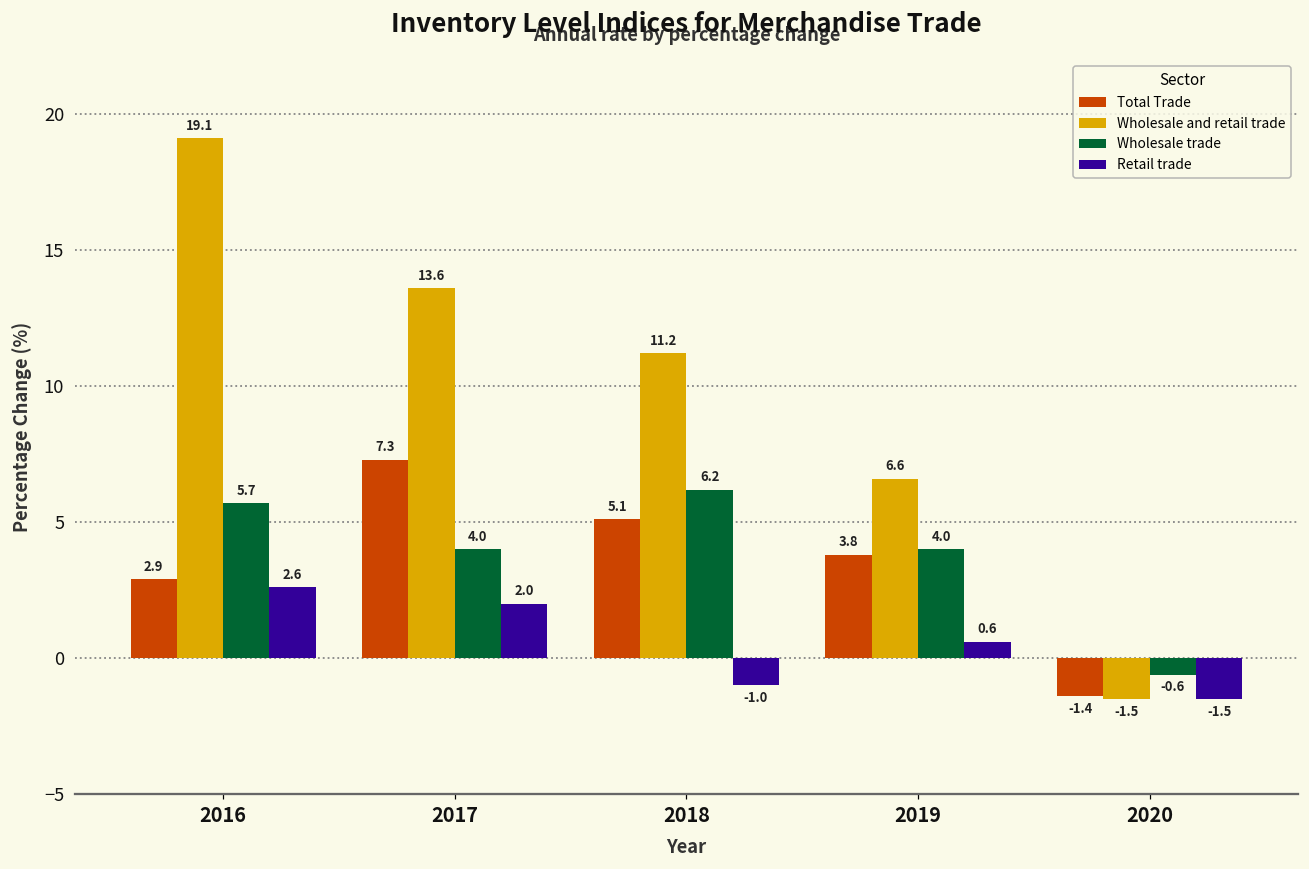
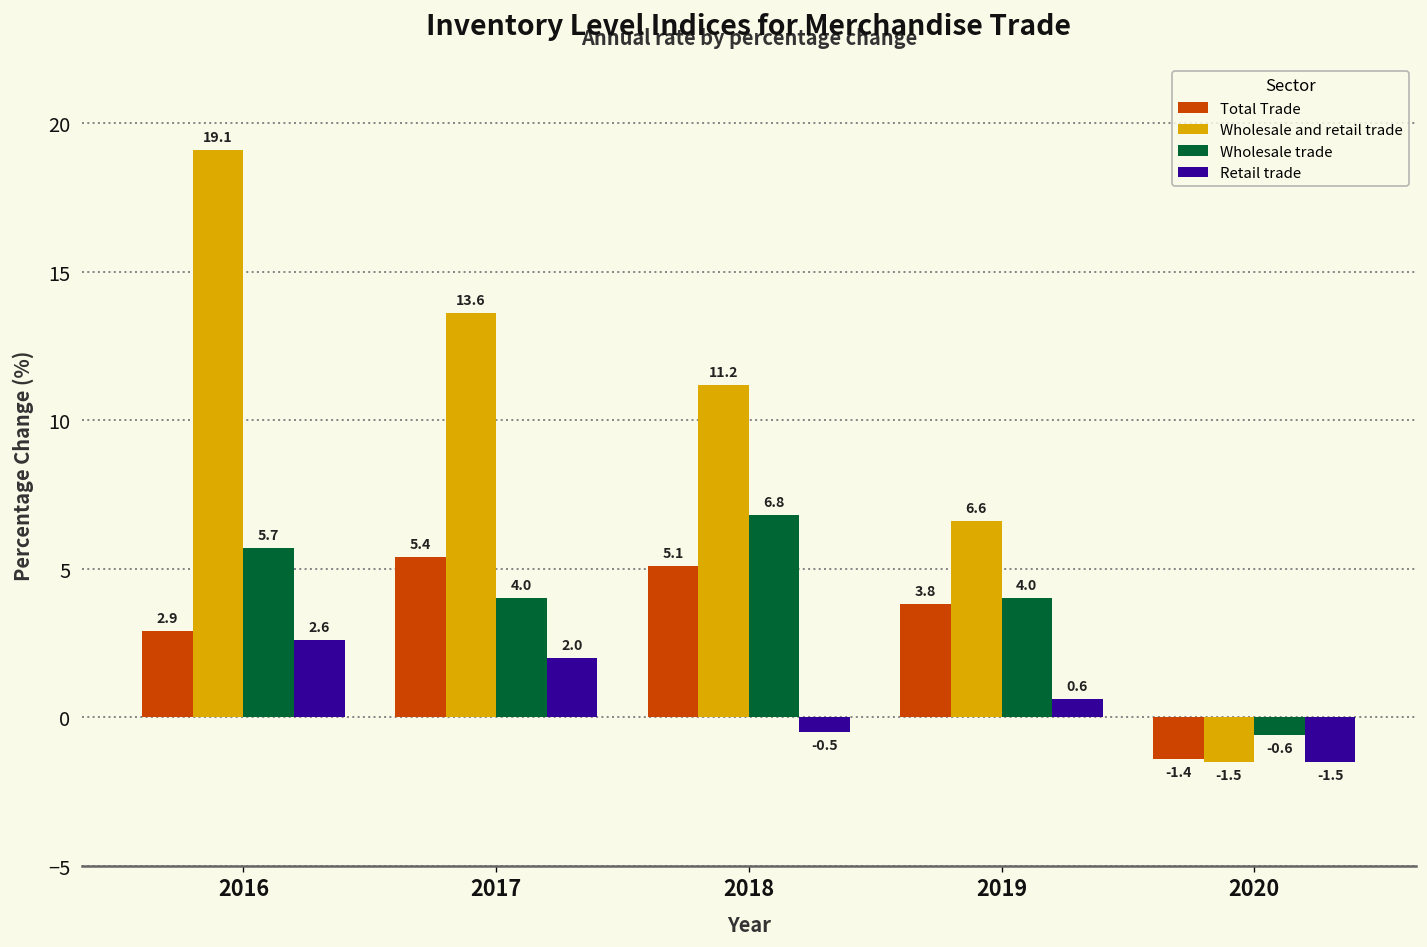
Total Trade, 2017: 7.3 -> 5.4
Wholesale trade, 2018: 6.2 -> 6.8
Retail trade, 2018: -1.0 -> -0.5
